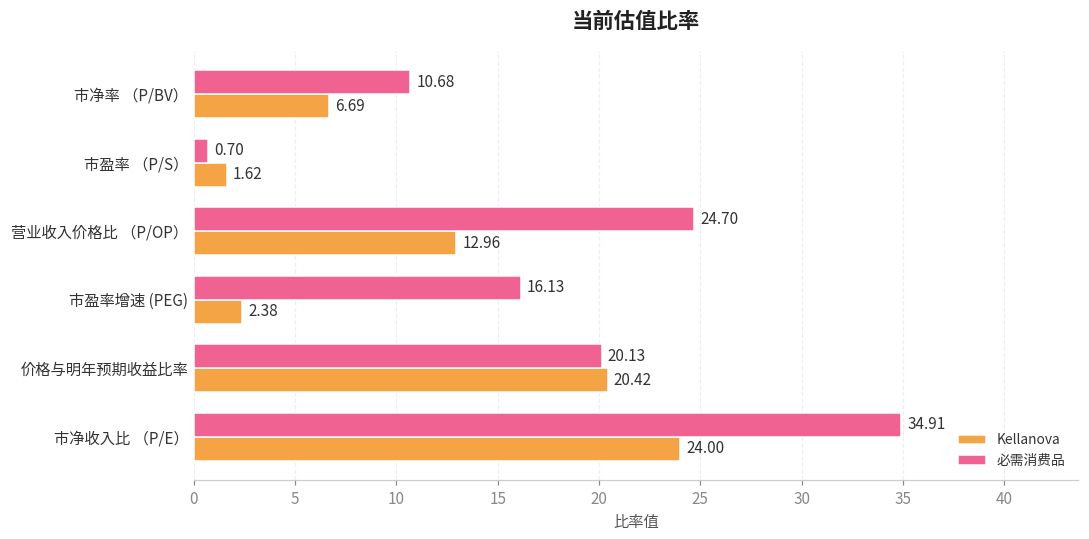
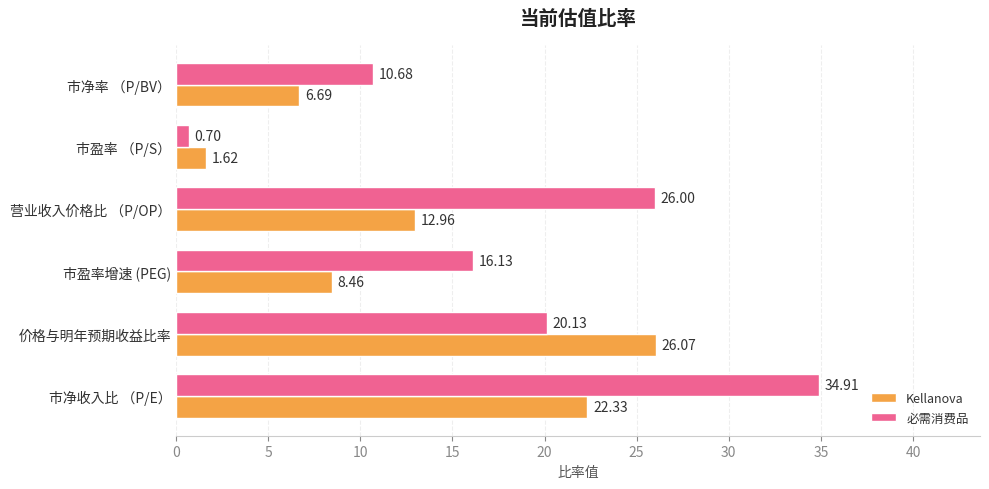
必需消费品, 营业收入价格比 （P/OP）: 24.70 -> 26.00
Kellanova, 市盈率增速 (PEG): 2.38 -> 8.46
Kellanova, 价格与明年预期收益比率: 20.42 -> 26.07
Kellanova, 市净收入比 （P/E）: 24.00 -> 22.33
